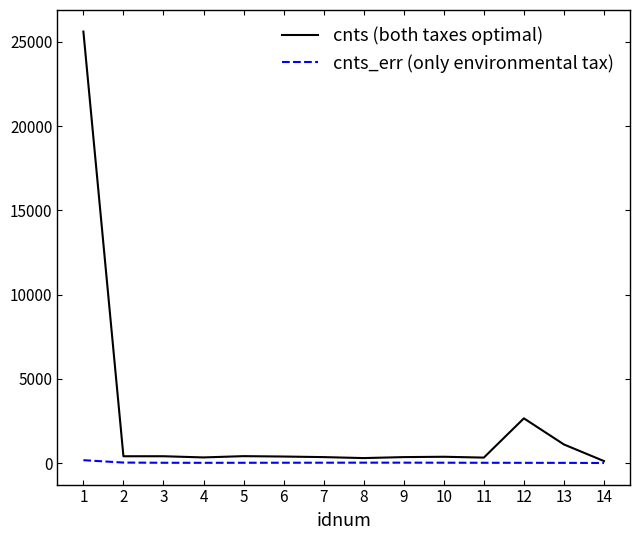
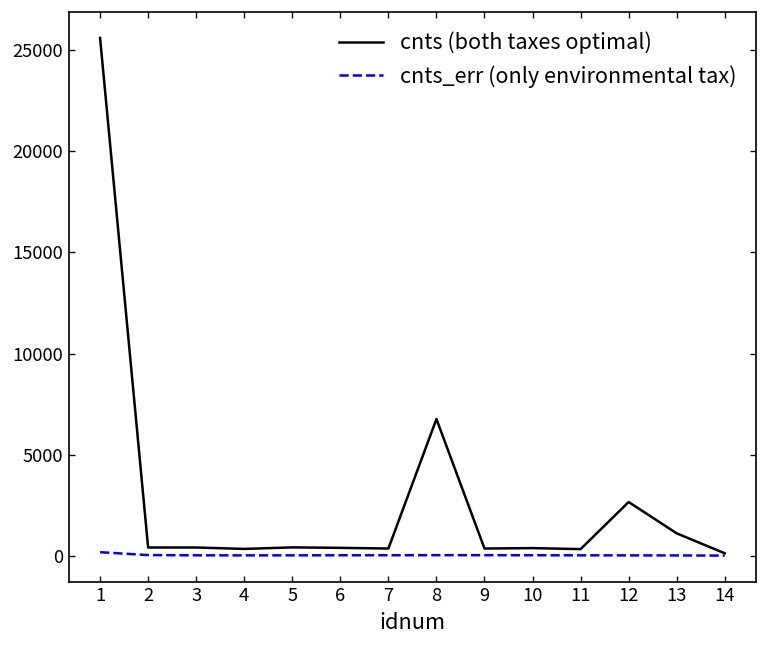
cnts (both taxes optimal), 8: 300 -> 6800
